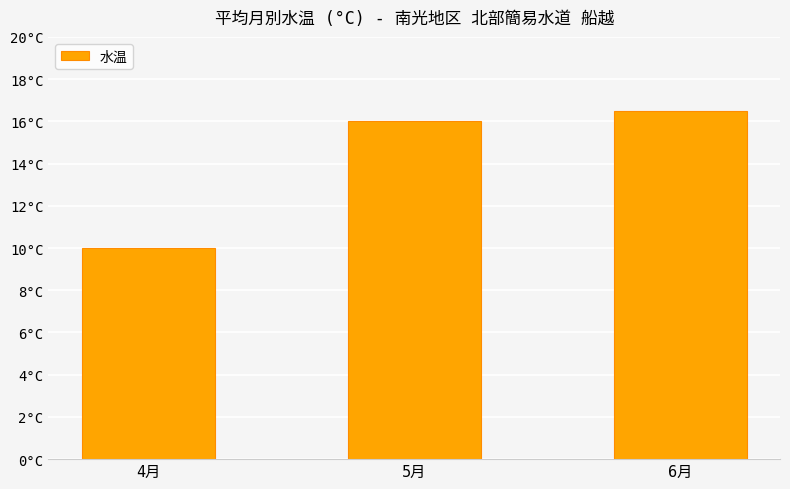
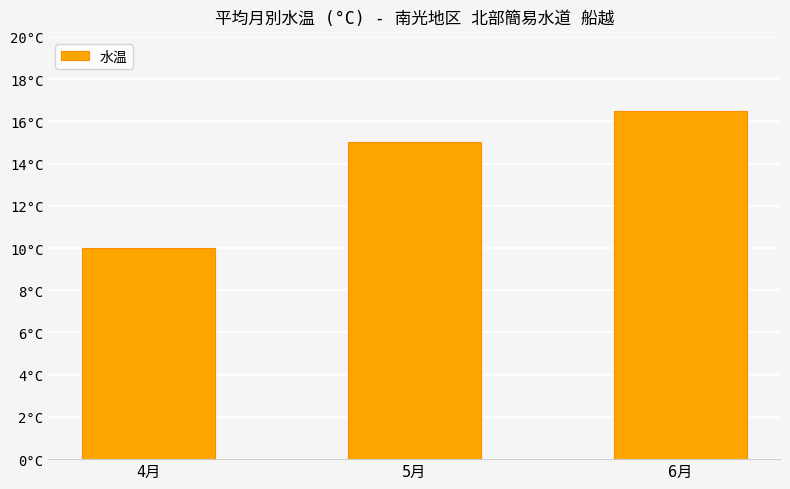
5月: 16°C -> 15°C
